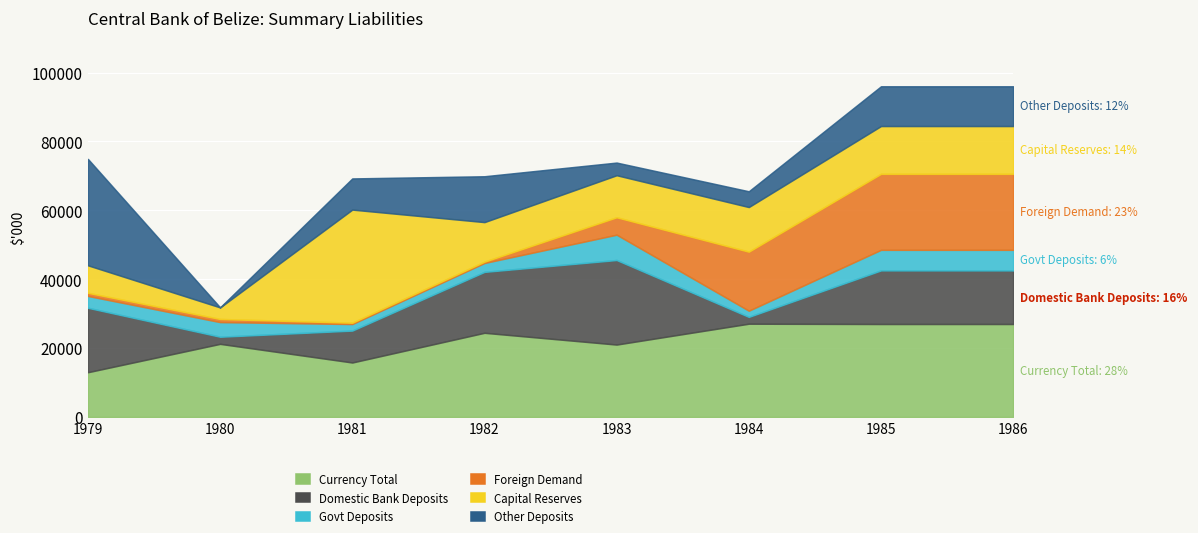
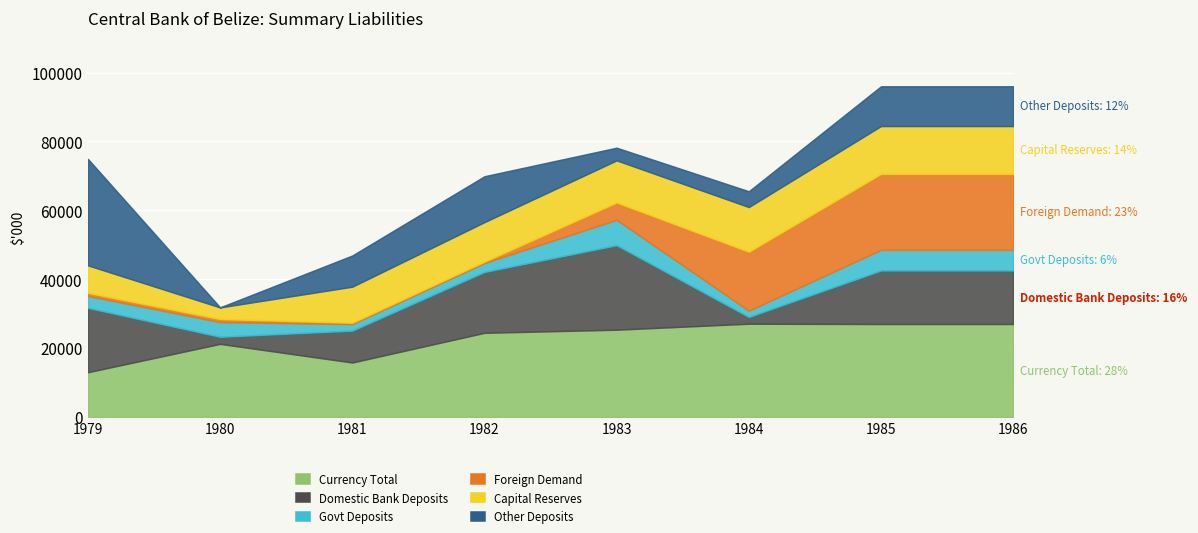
Capital Reserves, 1981: 33000 -> 10000
Currency Total, 1983: 21000 -> 25000
